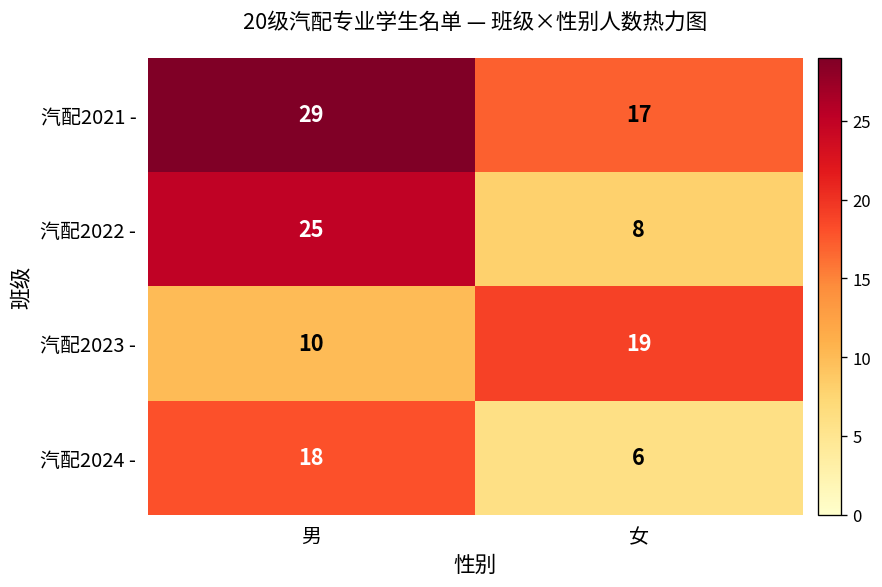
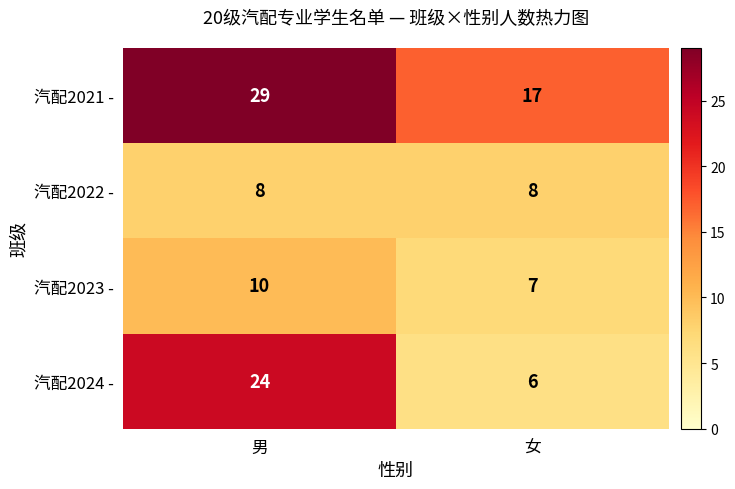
汽配2022 -, 男: 25 -> 8
汽配2023 -, 女: 19 -> 7
汽配2024 -, 男: 18 -> 24
